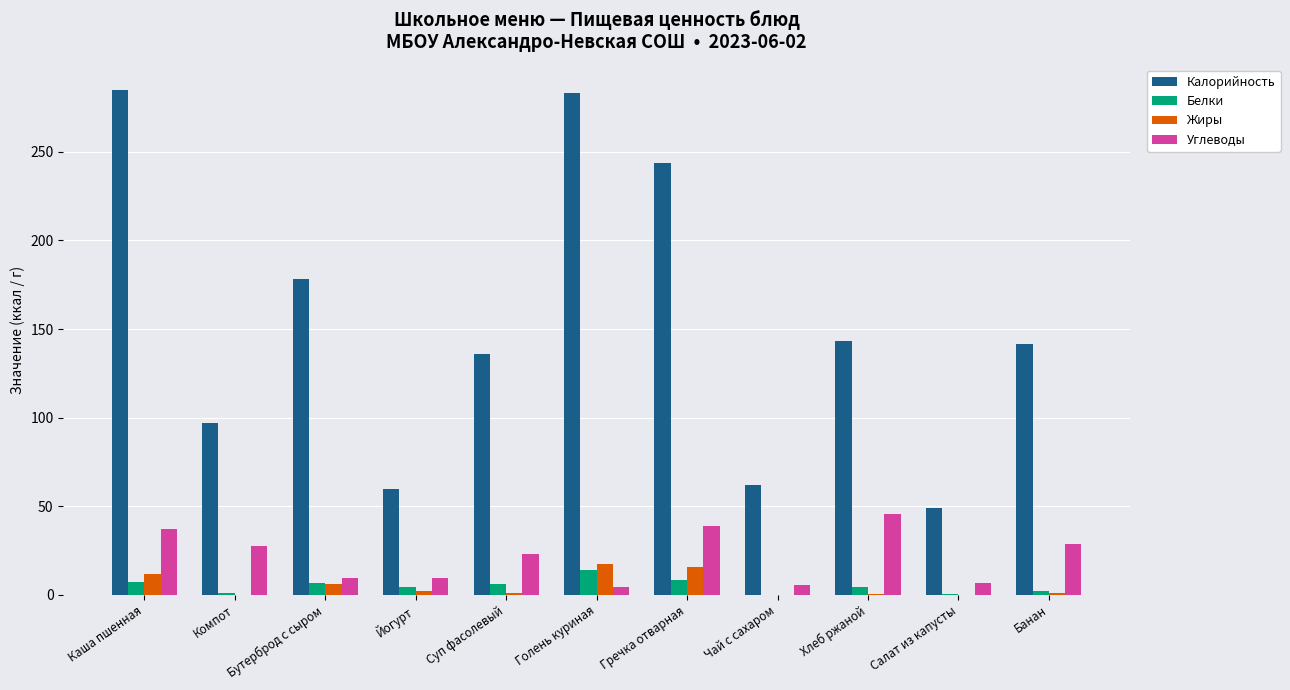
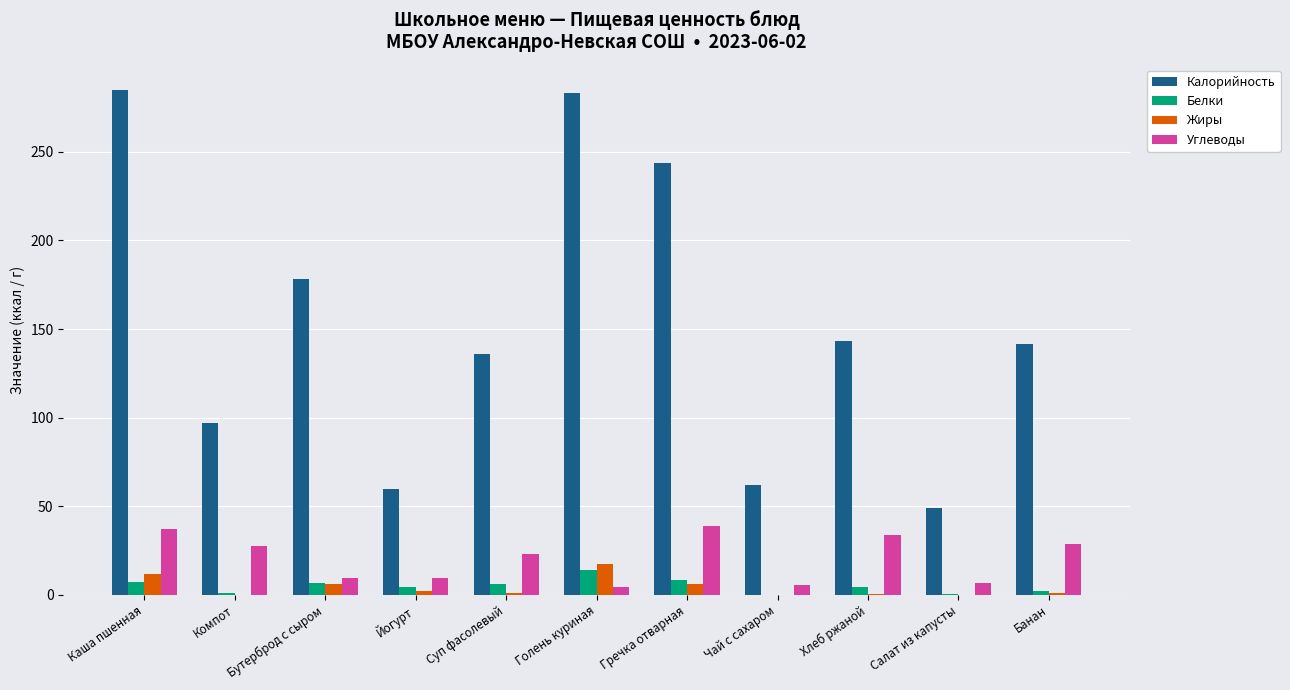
Жиры, Гречка отварная: 16 -> 6
Углеводы, Хлеб ржаной: 46 -> 34
